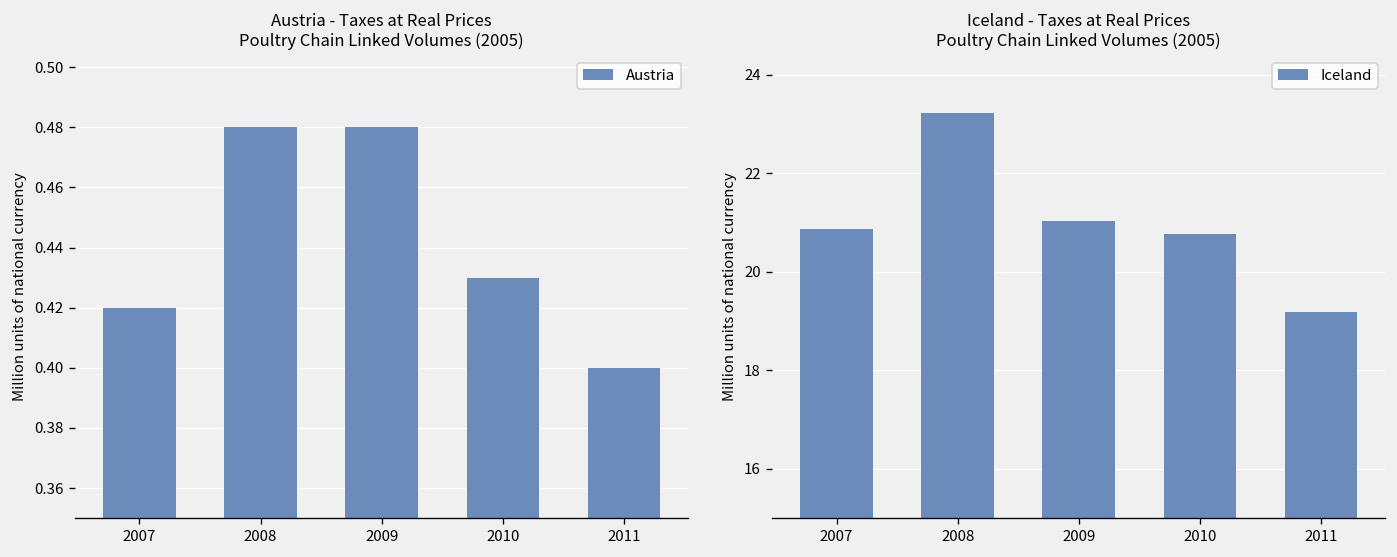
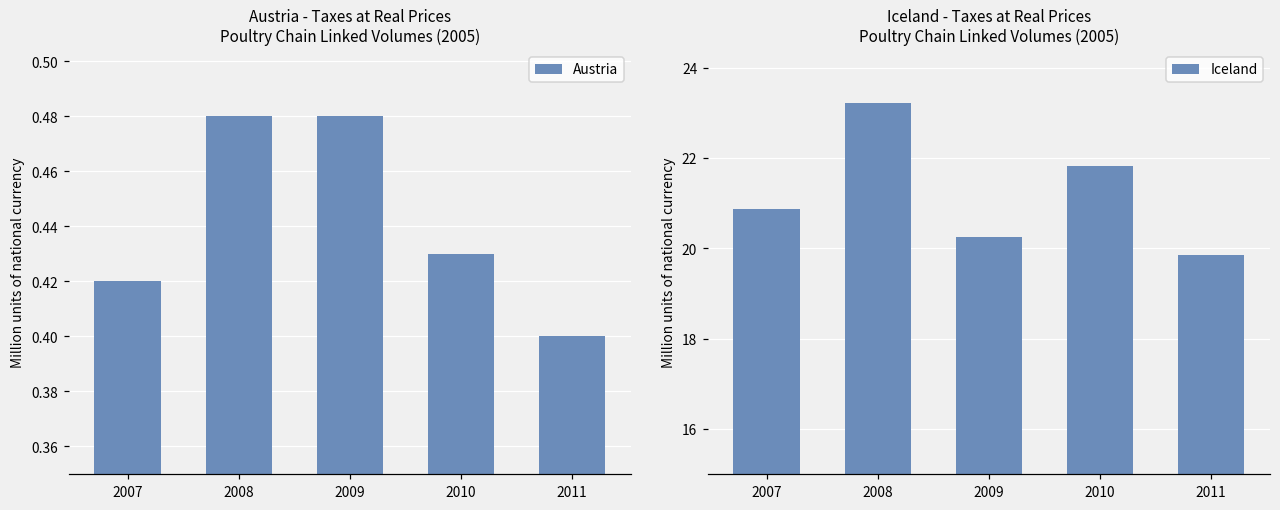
Iceland - Taxes at Real Prices Poultry Chain Linked Volumes (2005), 2009: 21.0 -> 20.3
Iceland - Taxes at Real Prices Poultry Chain Linked Volumes (2005), 2010: 20.8 -> 21.8
Iceland - Taxes at Real Prices Poultry Chain Linked Volumes (2005), 2011: 19.2 -> 19.9
